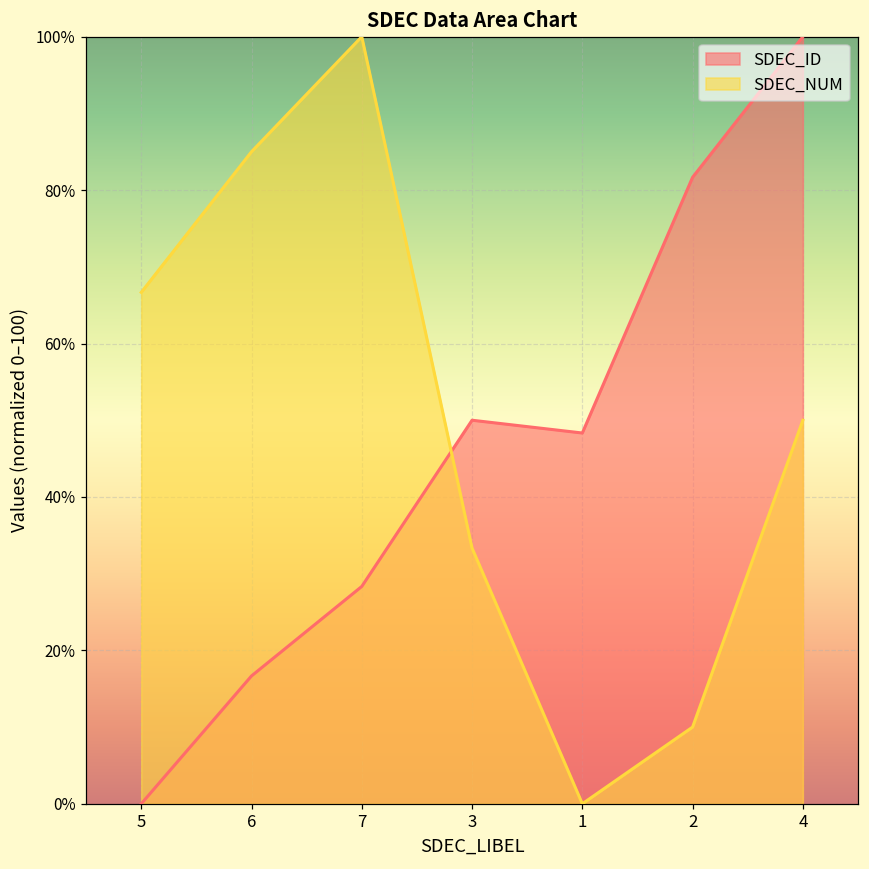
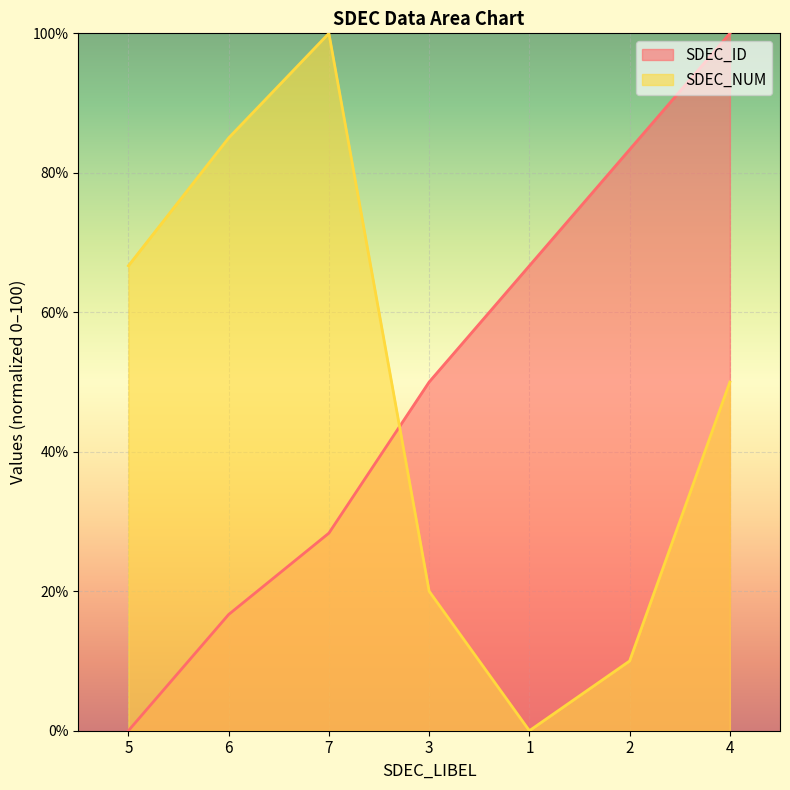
SDEC_NUM, 3: 33% -> 20%
SDEC_ID, 1: 48% -> 67%
SDEC_ID, 2: 82% -> 83%
